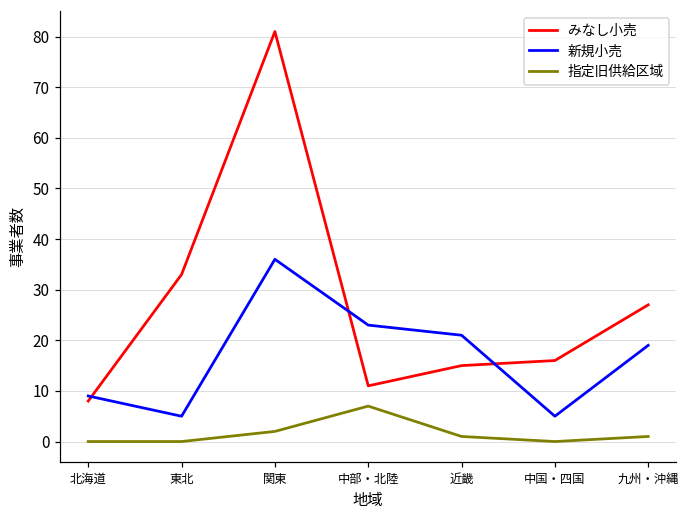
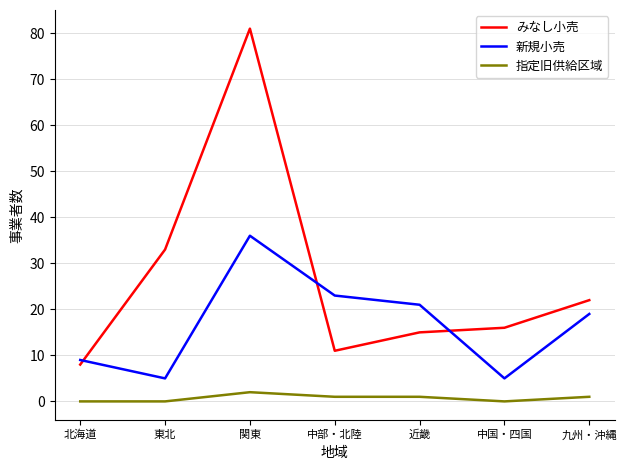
指定旧供給区域, 中部・北陸: 7 -> 1
みなし小売, 九州・沖縄: 27 -> 22
